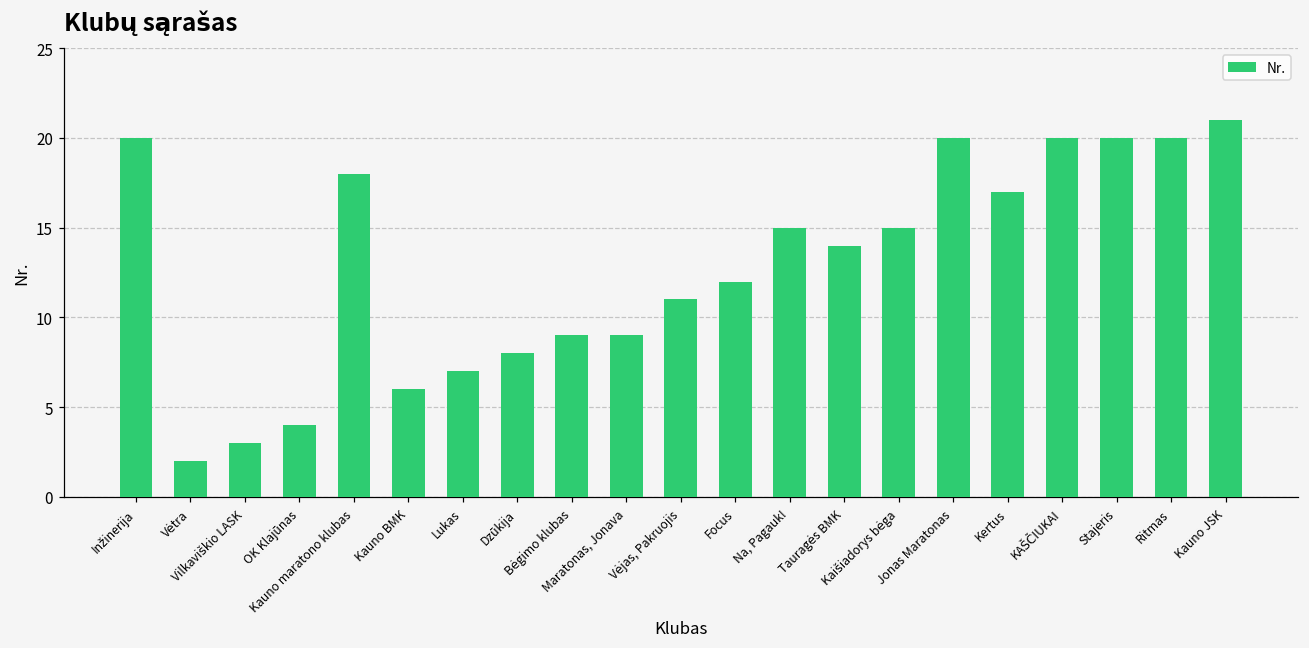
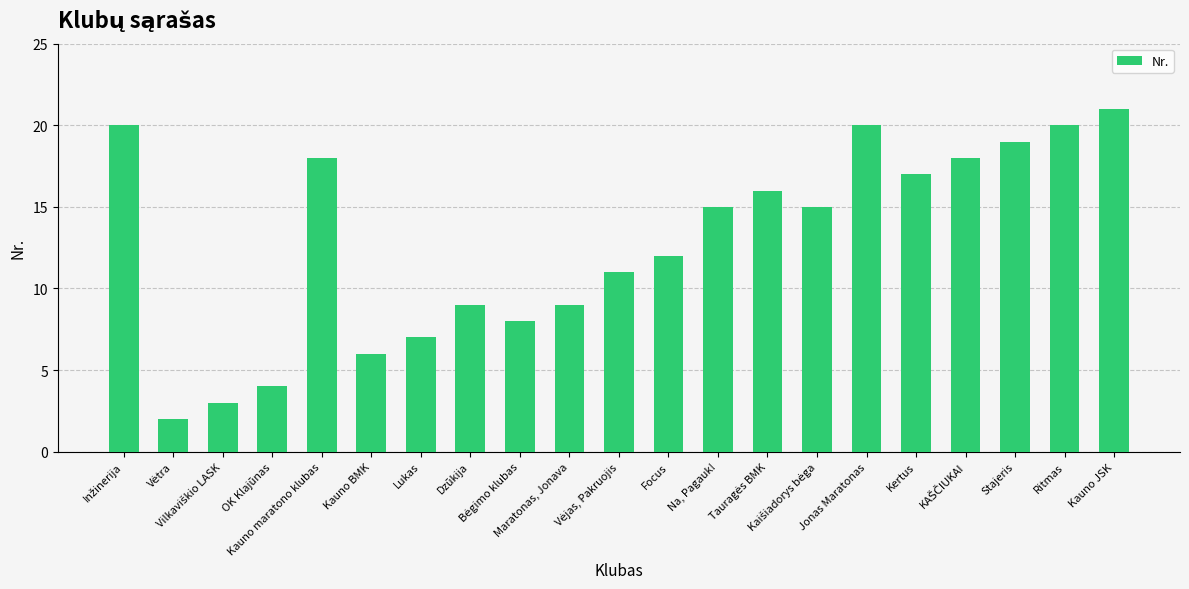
Dzūkija: 8 -> 9
Bėgimo klubas: 9 -> 8
Tauragės BMK: 14 -> 16
KAŠČIUKAI: 20 -> 18
Stajeris: 20 -> 19
